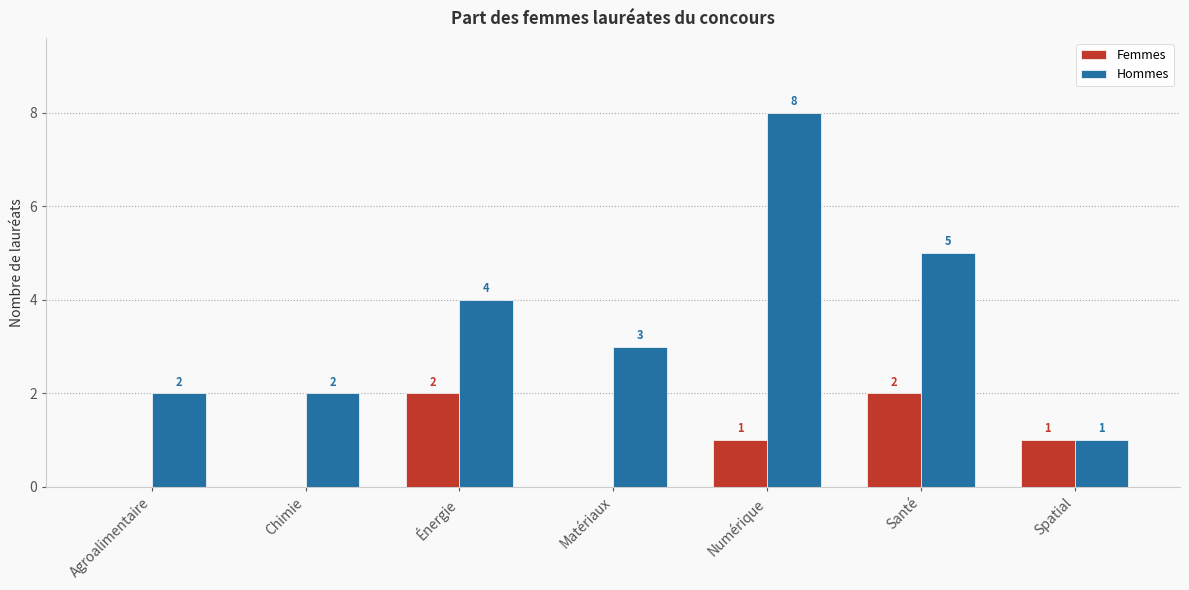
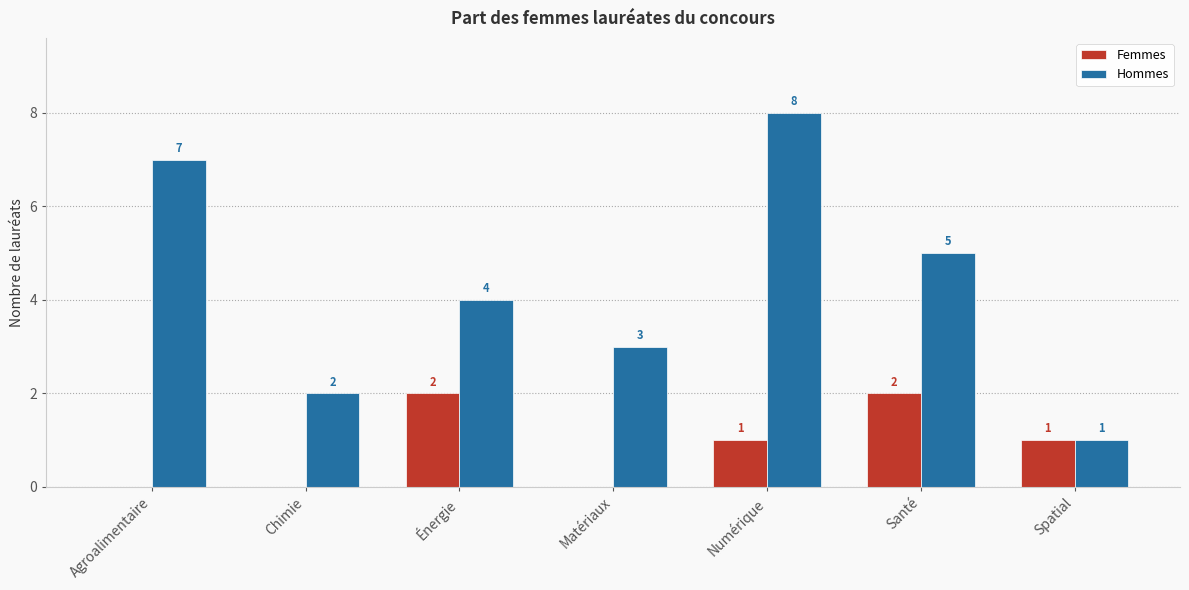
Hommes, Agroalimentaire: 2 -> 7
